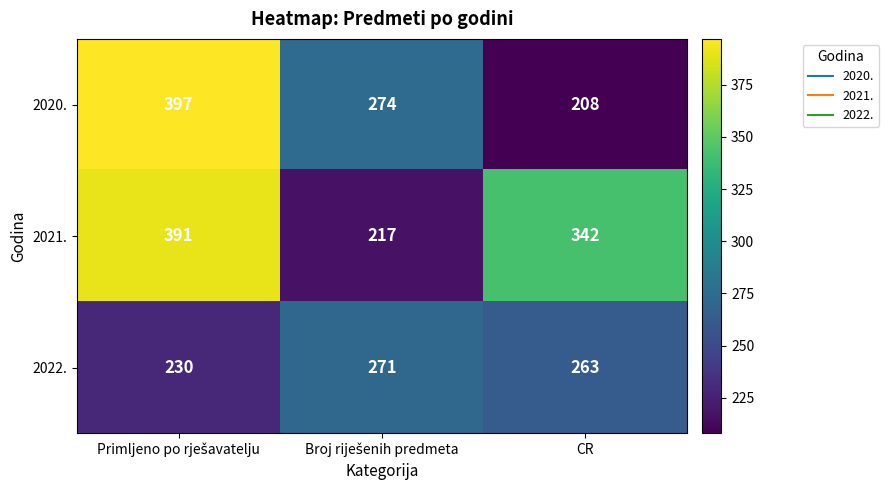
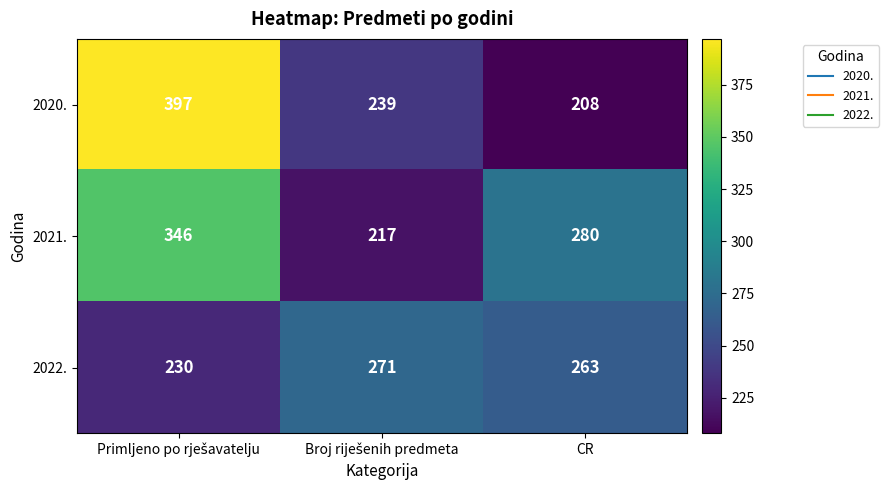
2020., Broj riješenih predmeta: 274 -> 239
2021., Primljeno po rješavatelju: 391 -> 346
2021., CR: 342 -> 280
